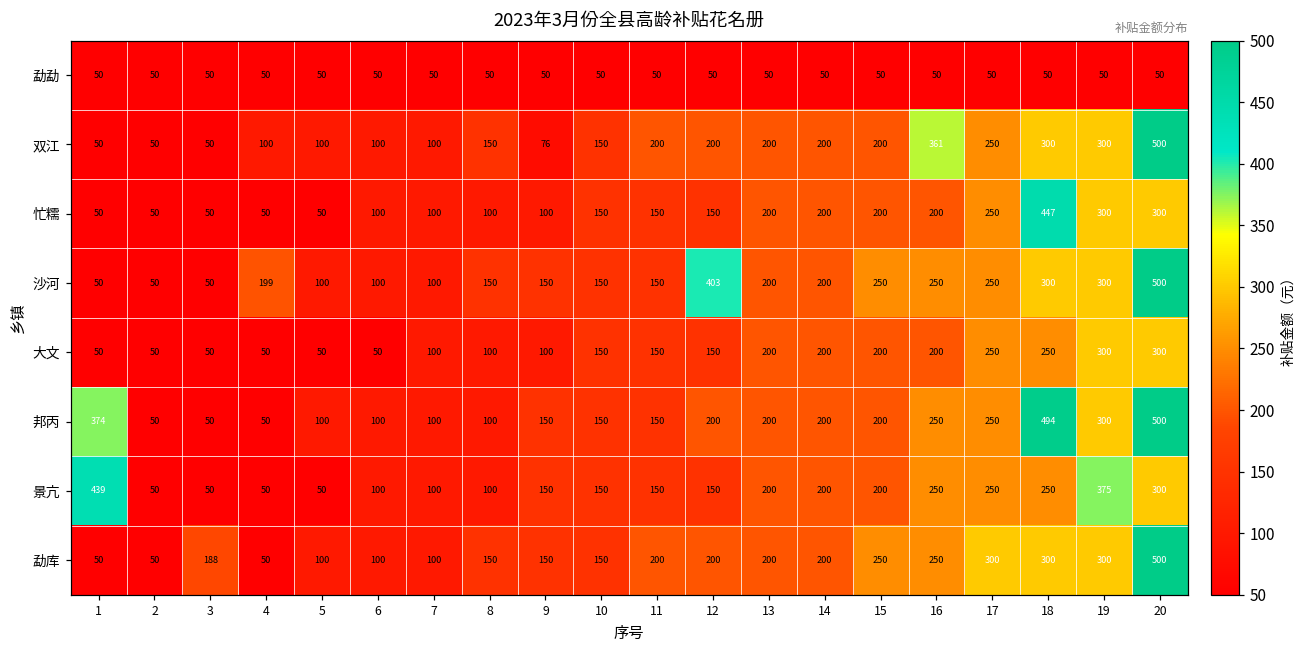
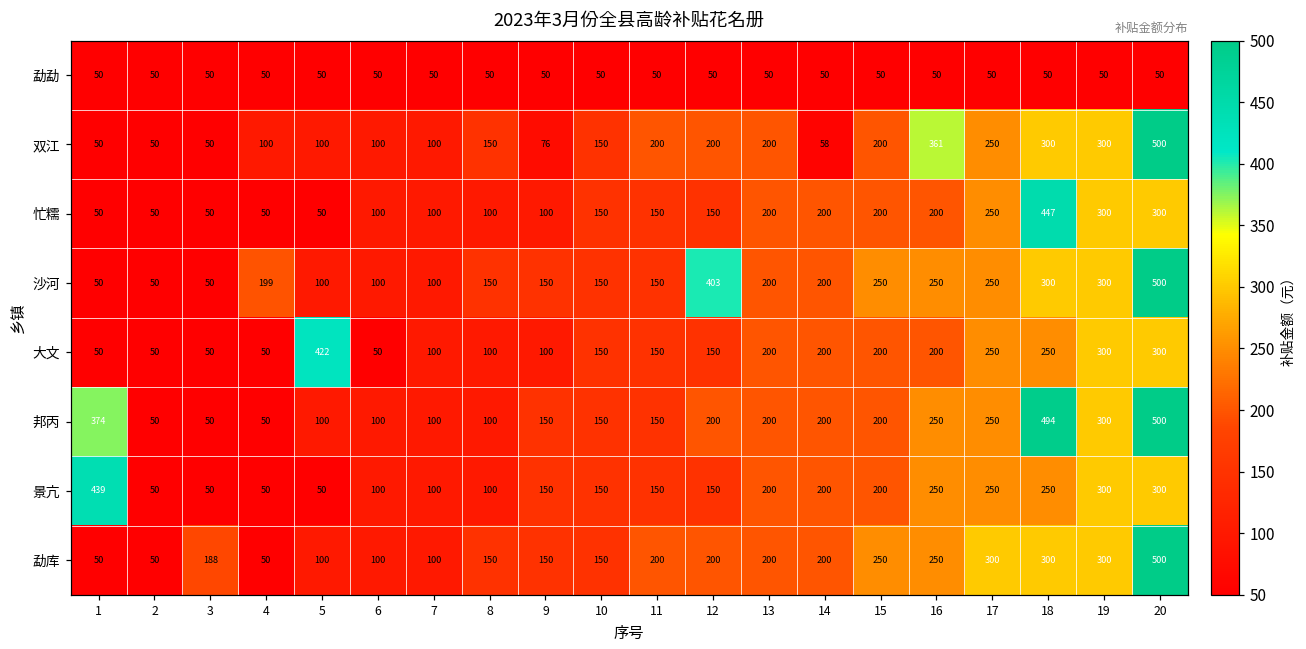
双江, 14: 200 -> 58
大文, 5: 50 -> 422
景亢, 19: 375 -> 300
